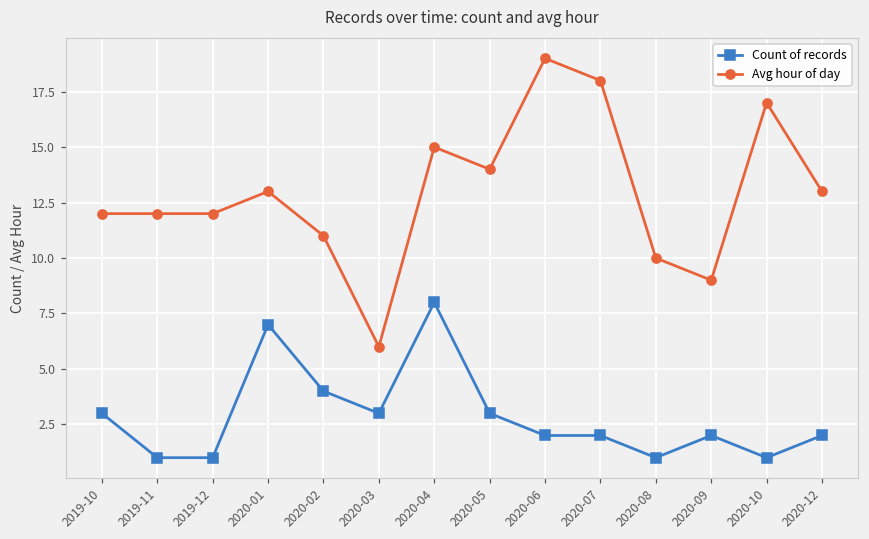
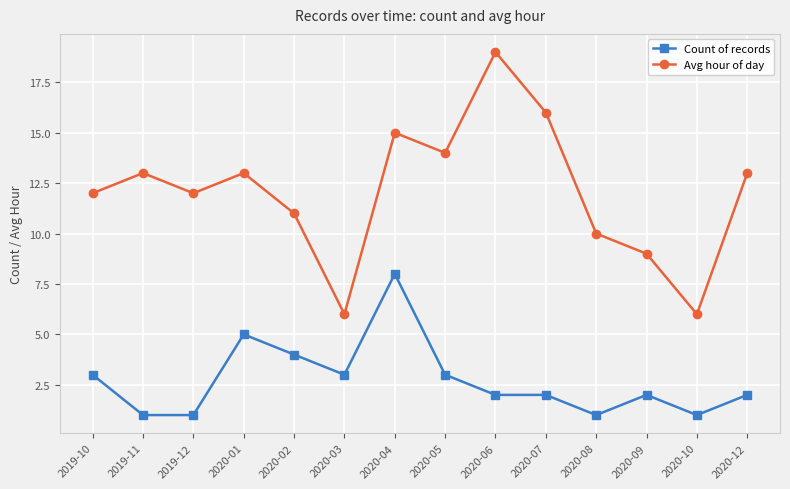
Avg hour of day, 2019-11: 12 -> 13
Count of records, 2020-01: 7 -> 5
Avg hour of day, 2020-07: 18 -> 16
Avg hour of day, 2020-10: 17 -> 6
